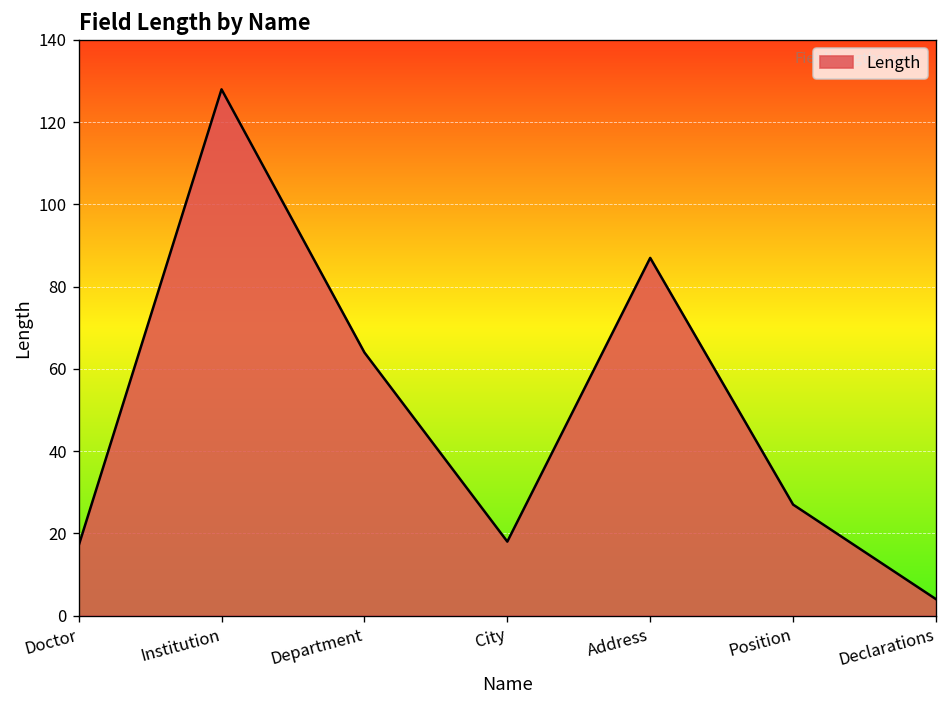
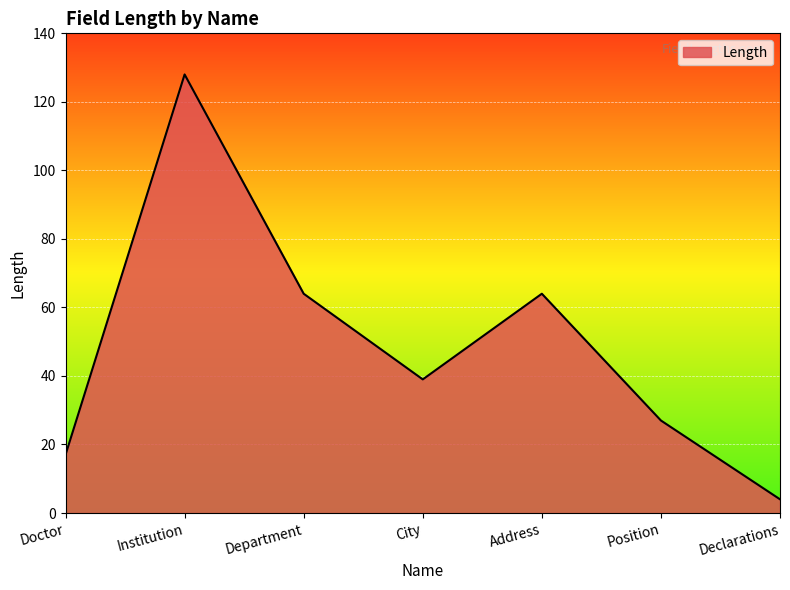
City: 18 -> 39
Address: 87 -> 64
